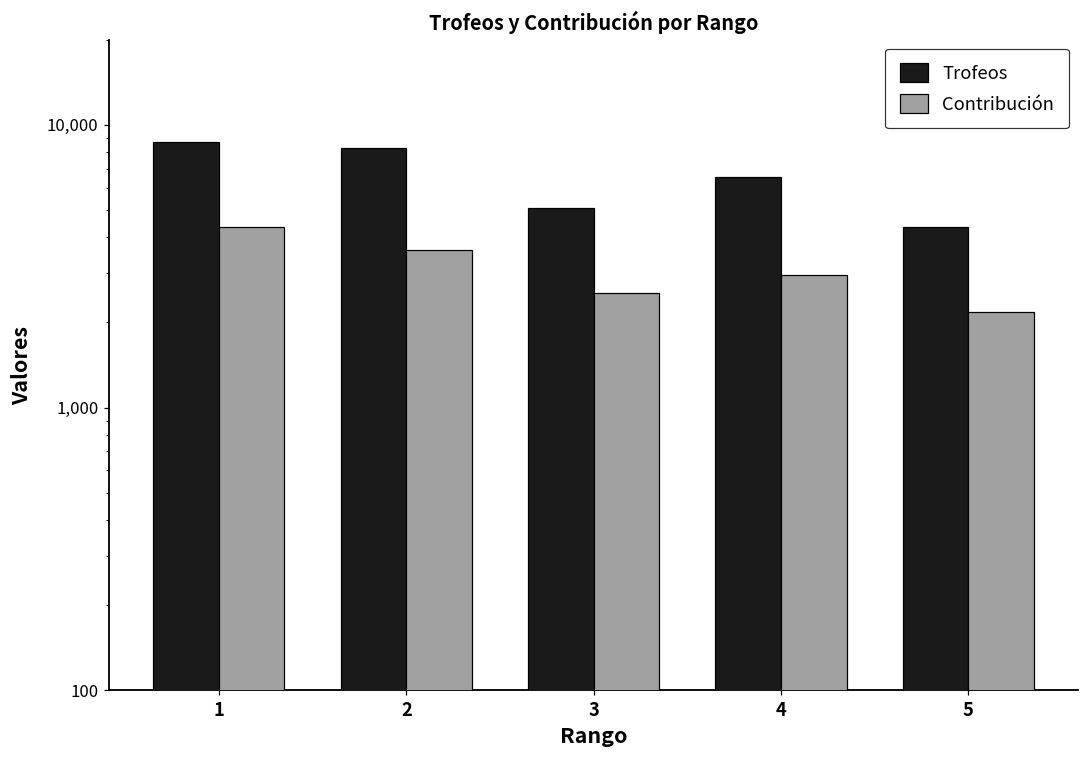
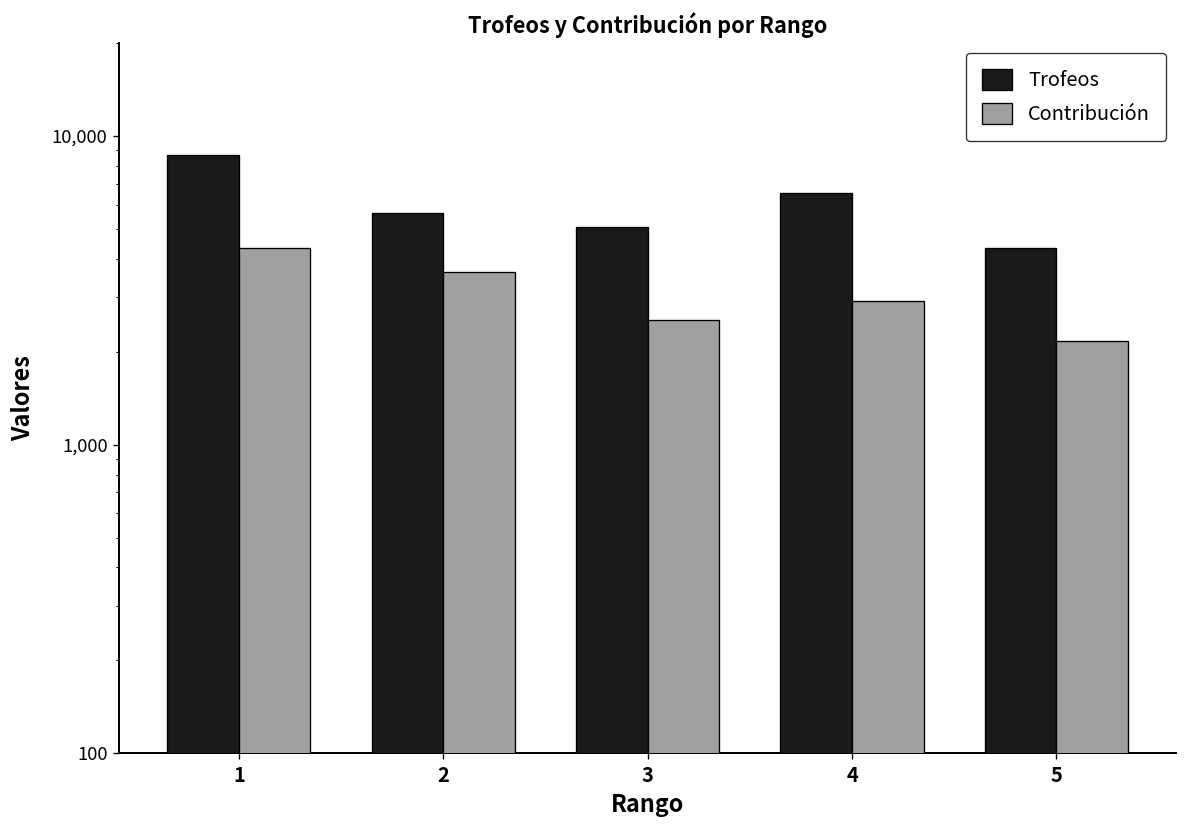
Trofeos, 2: 8,300 -> 5,600
